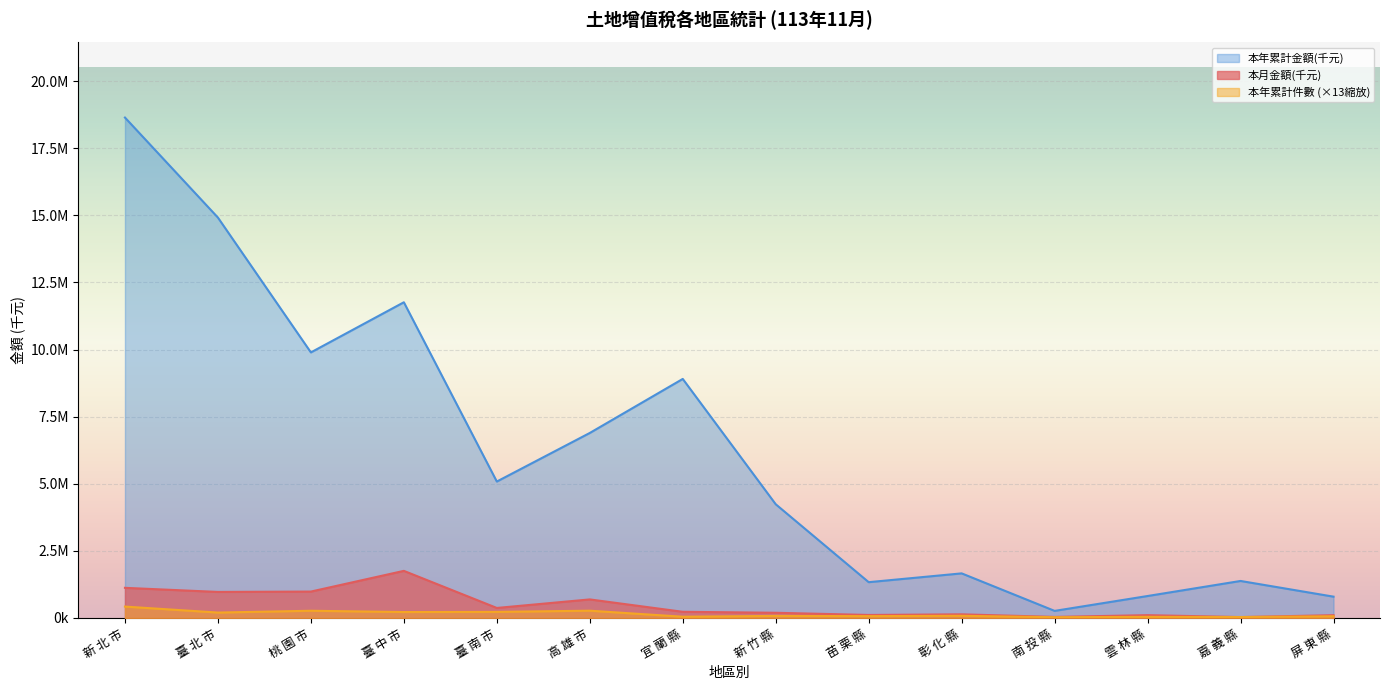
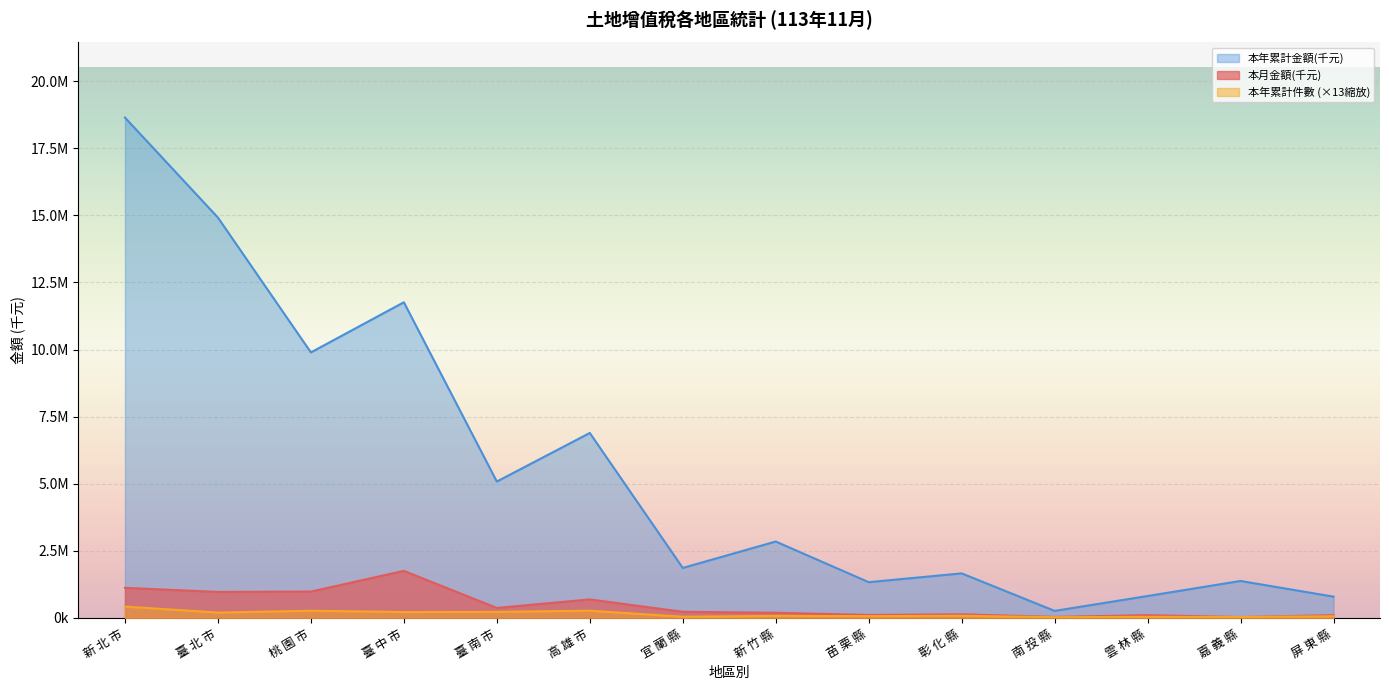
本年累計金額(千元), 宜 蘭 縣: 8900000 -> 1900000
本年累計金額(千元), 新 竹 縣: 4200000 -> 2800000
